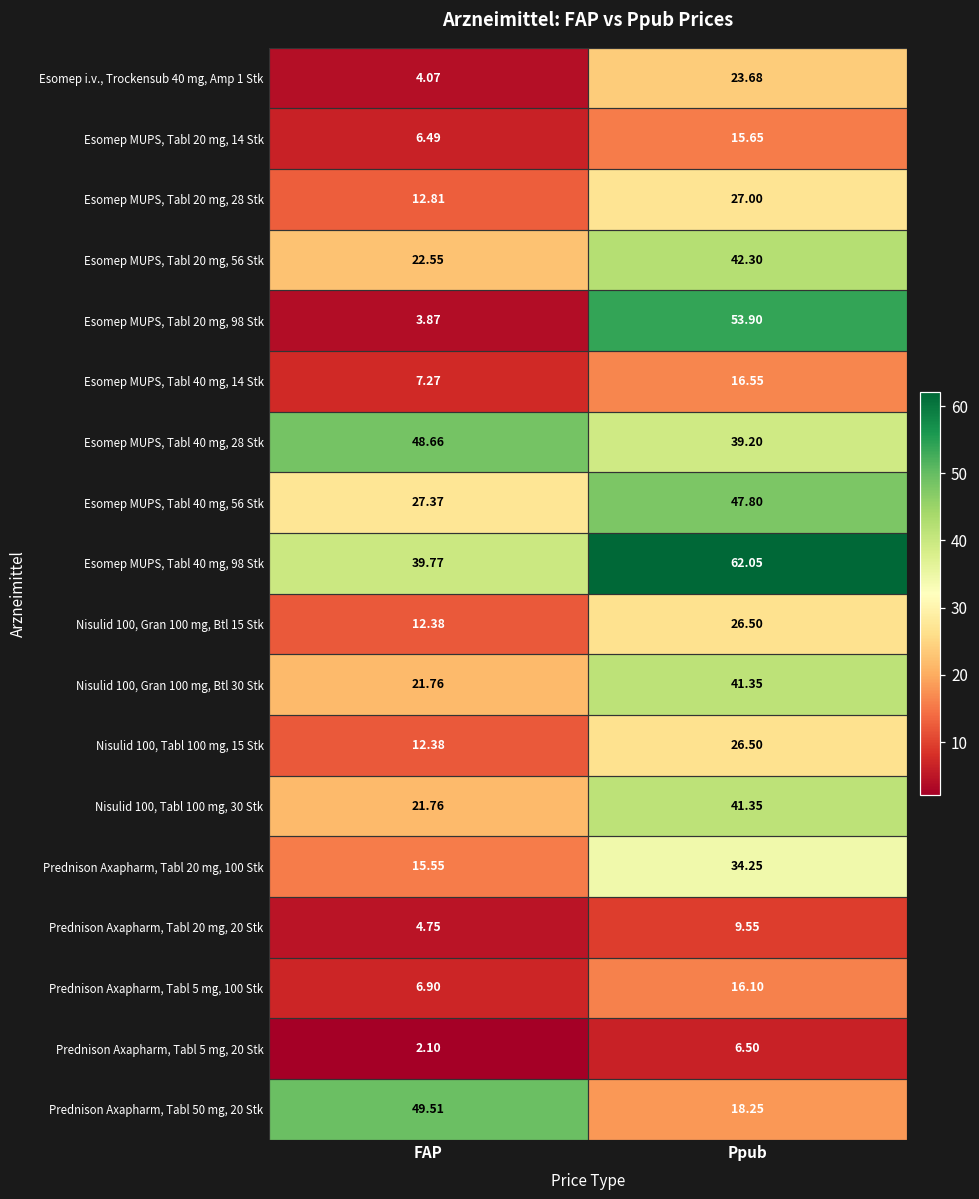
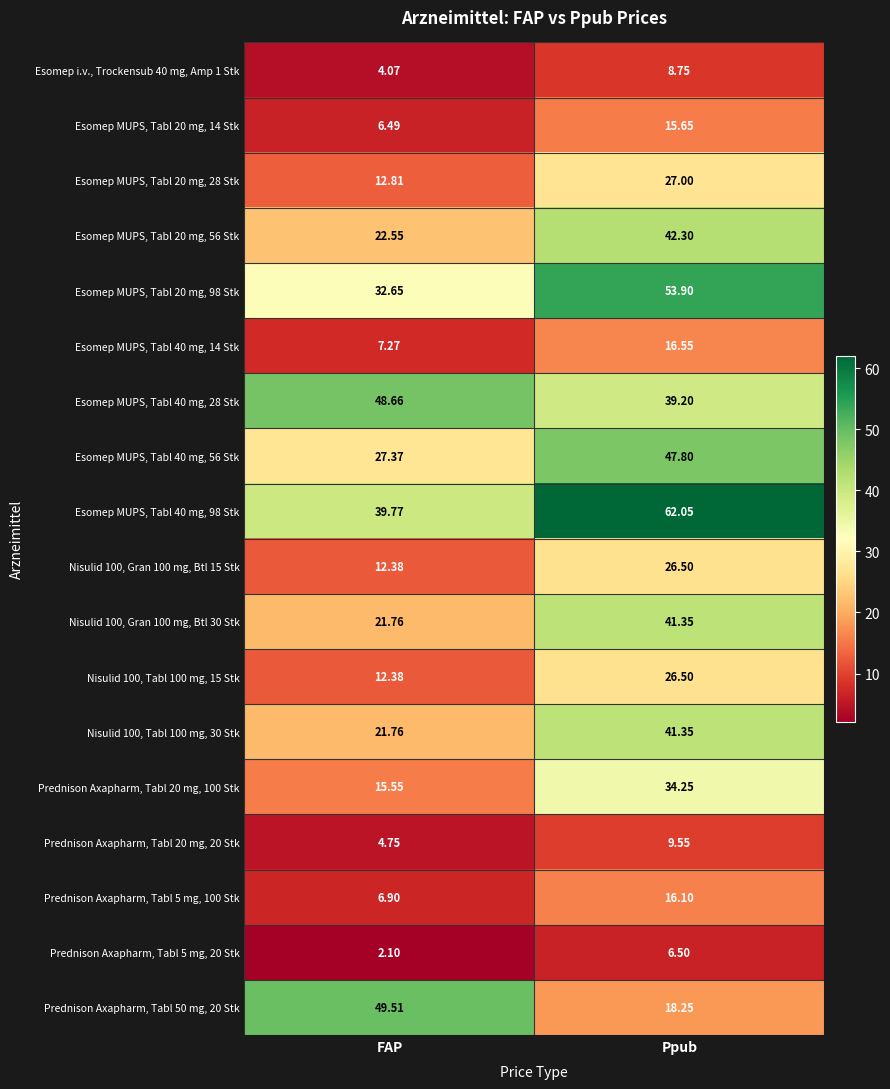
Esomep i.v., Trockensub 40 mg, Amp 1 Stk, Ppub: 23.68 -> 8.75
Esomep MUPS, Tabl 20 mg, 98 Stk, FAP: 3.87 -> 32.65
